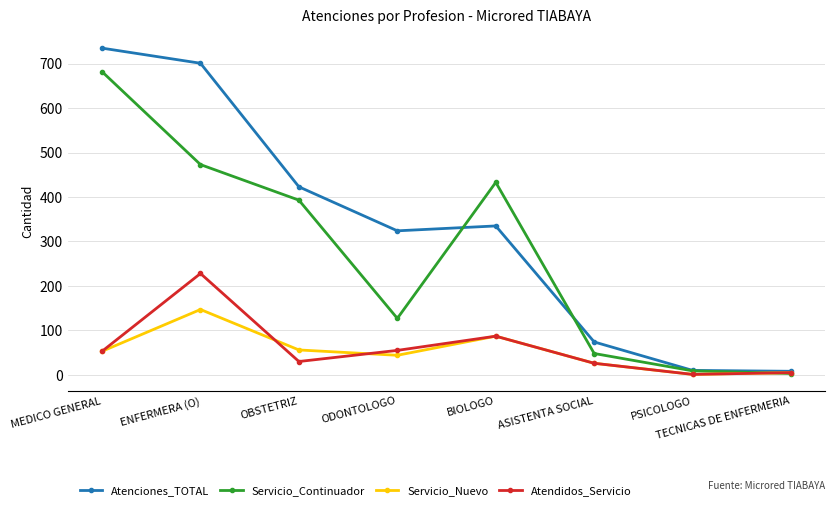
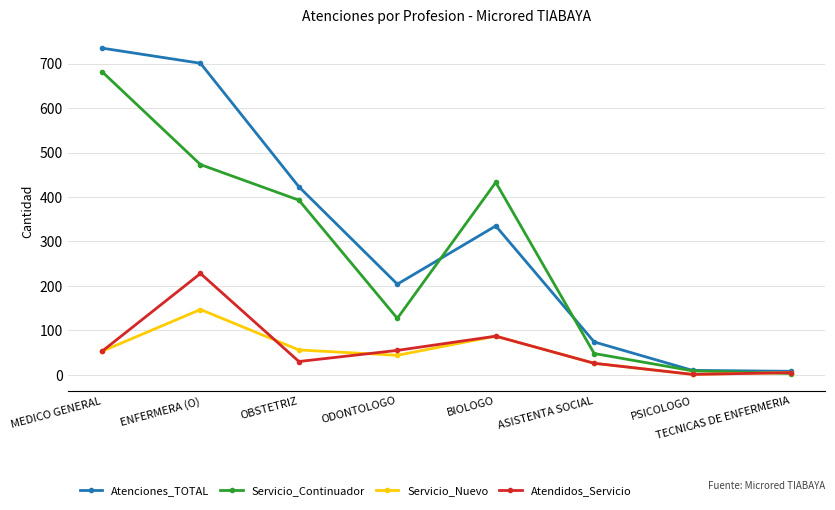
Atenciones_TOTAL, ODONTOLOGO: 320 -> 200
